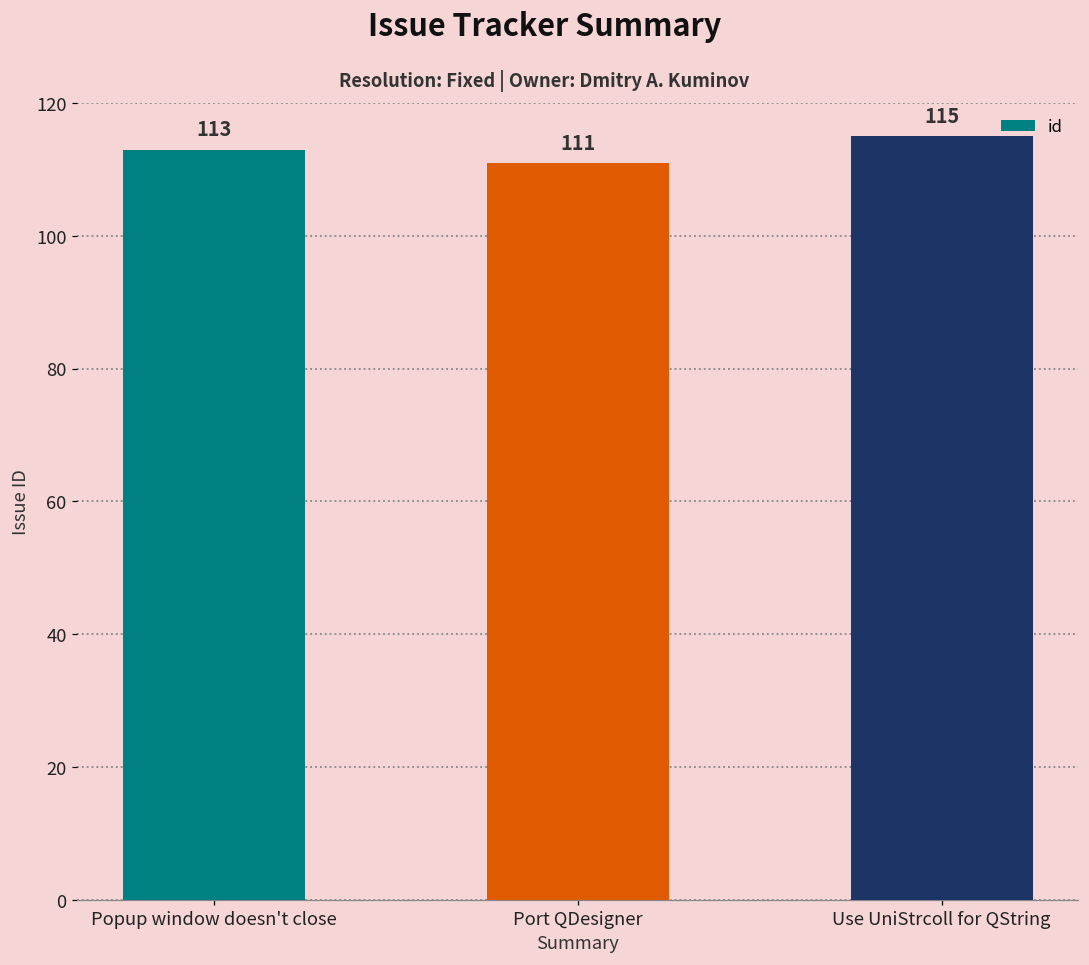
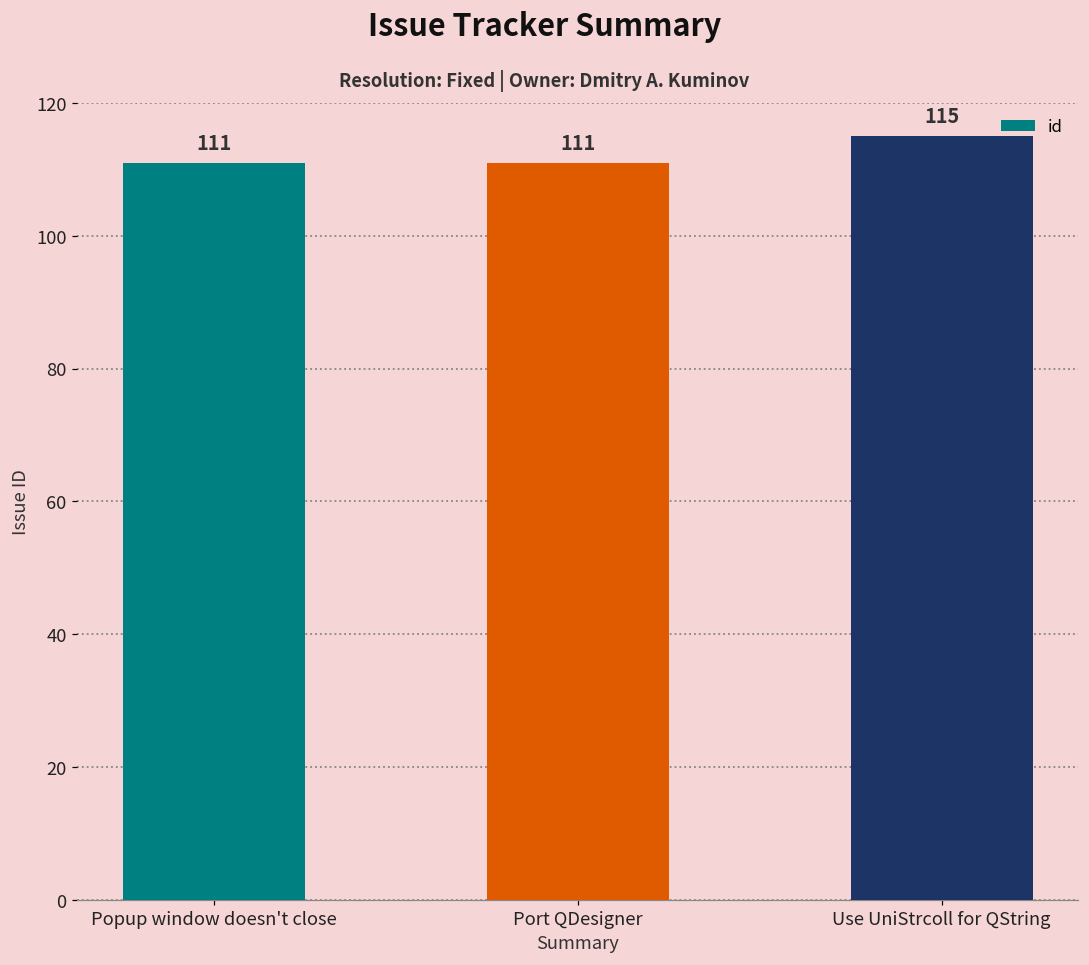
Popup window doesn't close: 113 -> 111
